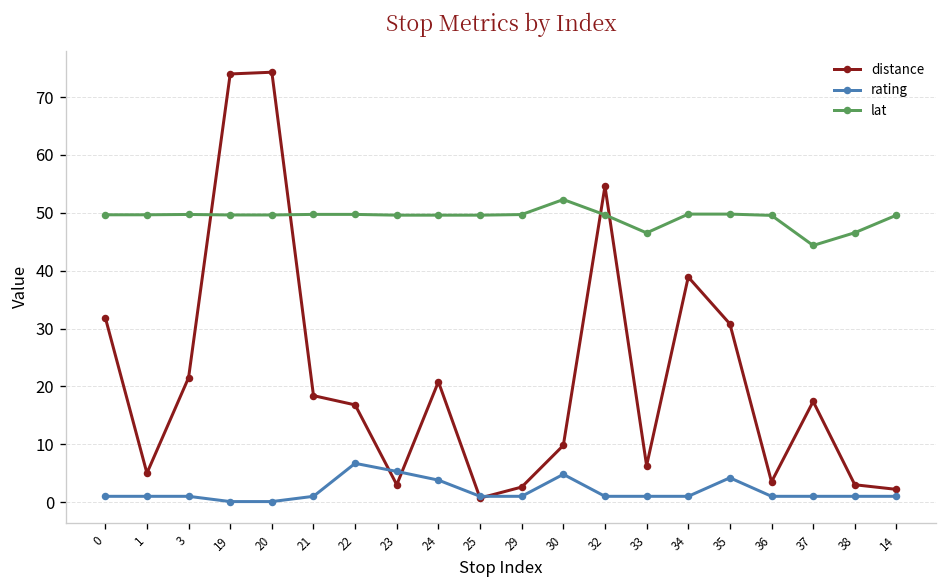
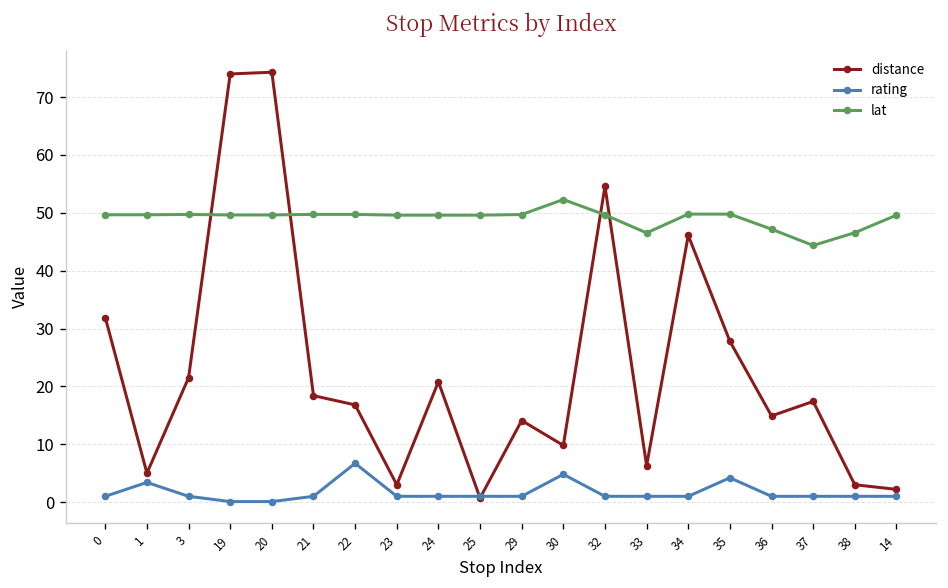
rating, 1: 1 -> 3
rating, 23: 5 -> 1
rating, 24: 4 -> 1
distance, 29: 3 -> 14
distance, 34: 39 -> 46
distance, 35: 31 -> 28
distance, 36: 4 -> 15
lat, 36: 50 -> 47
